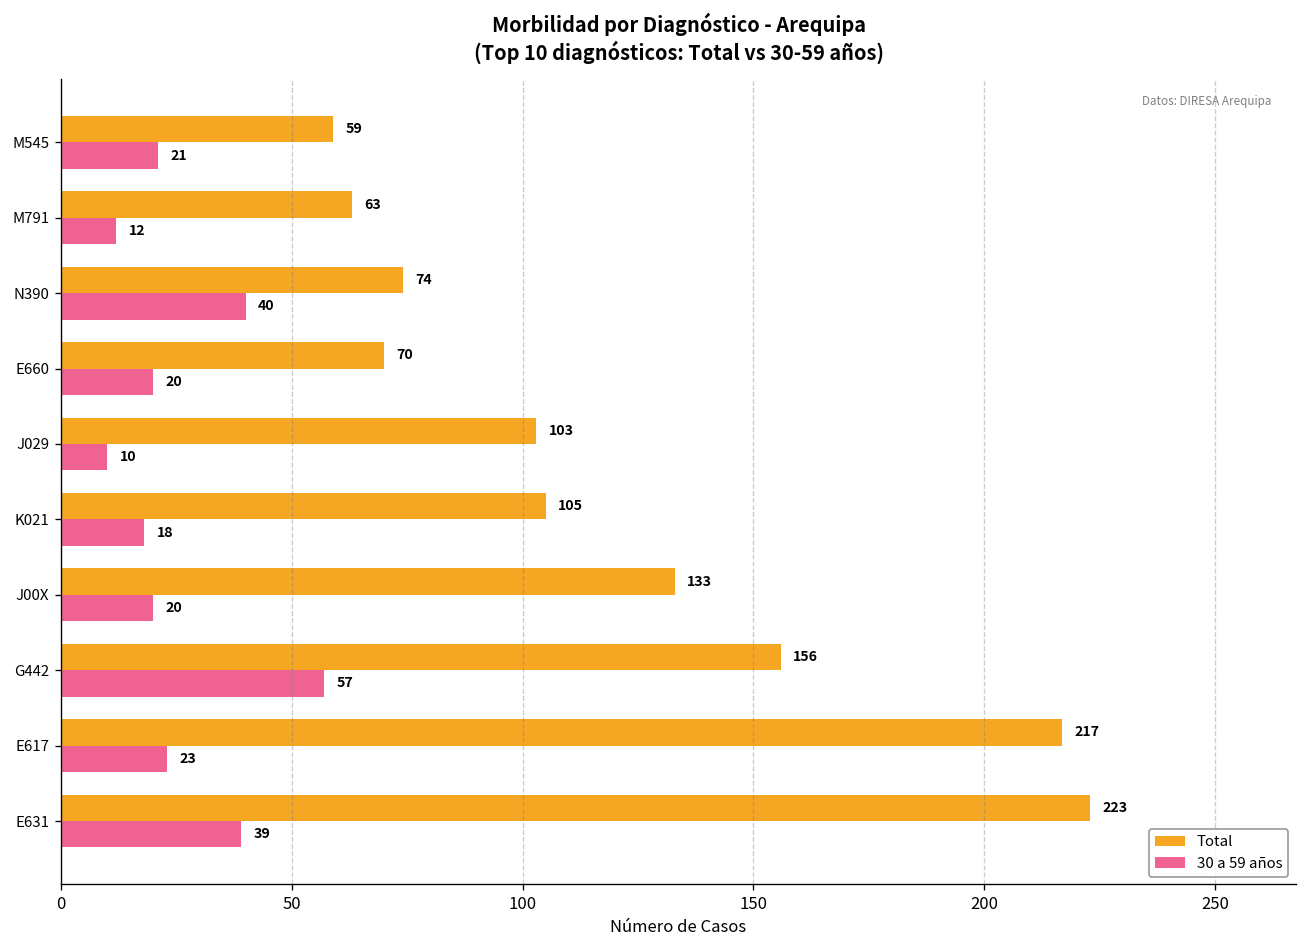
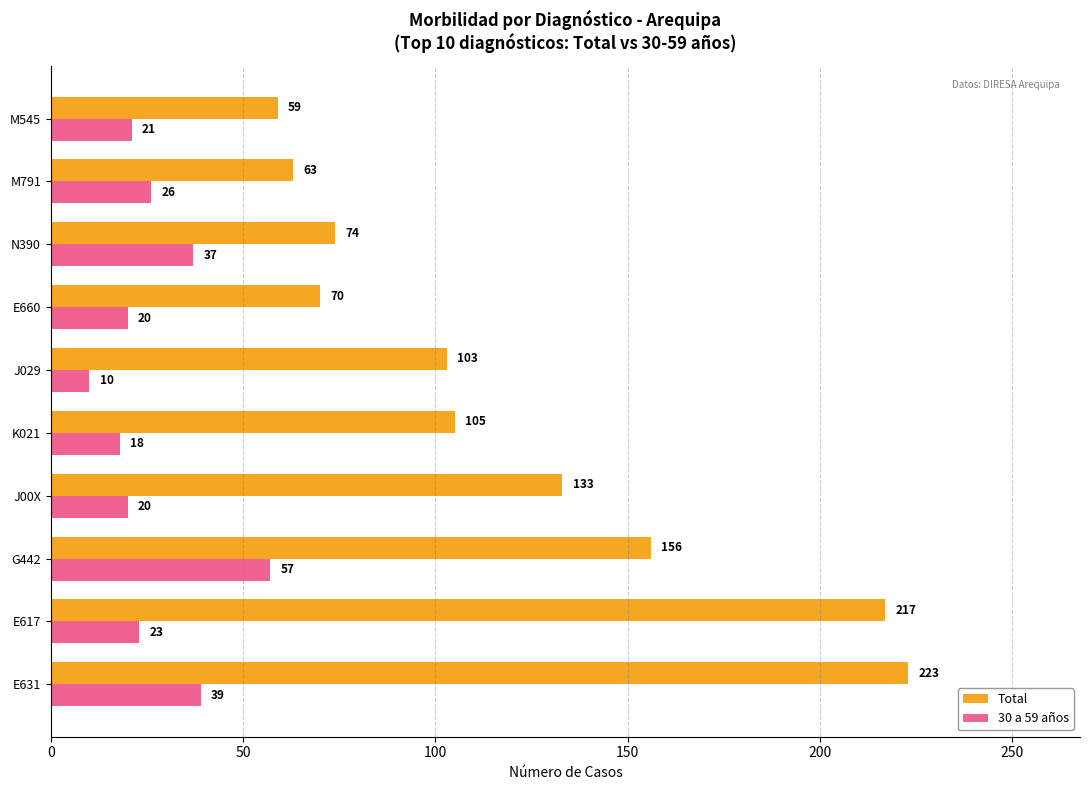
30 a 59 años, M791: 12 -> 26
30 a 59 años, N390: 40 -> 37
